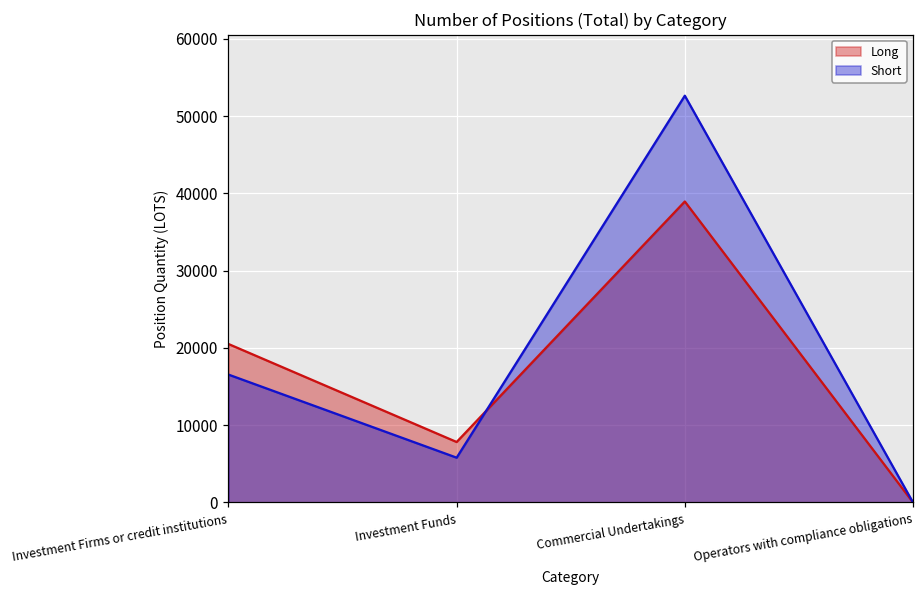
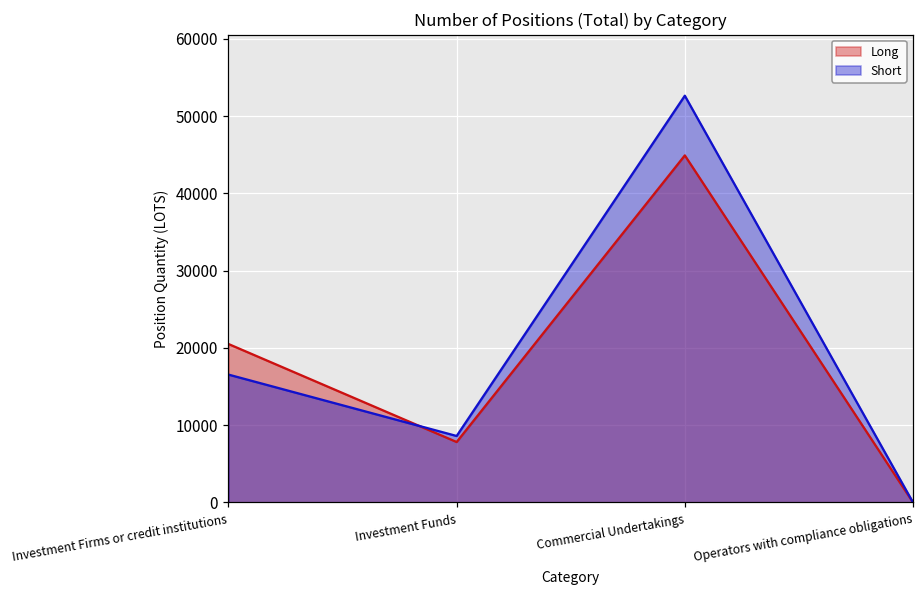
Short, Investment Funds: 6000 -> 9000
Long, Commercial Undertakings: 39000 -> 45000
